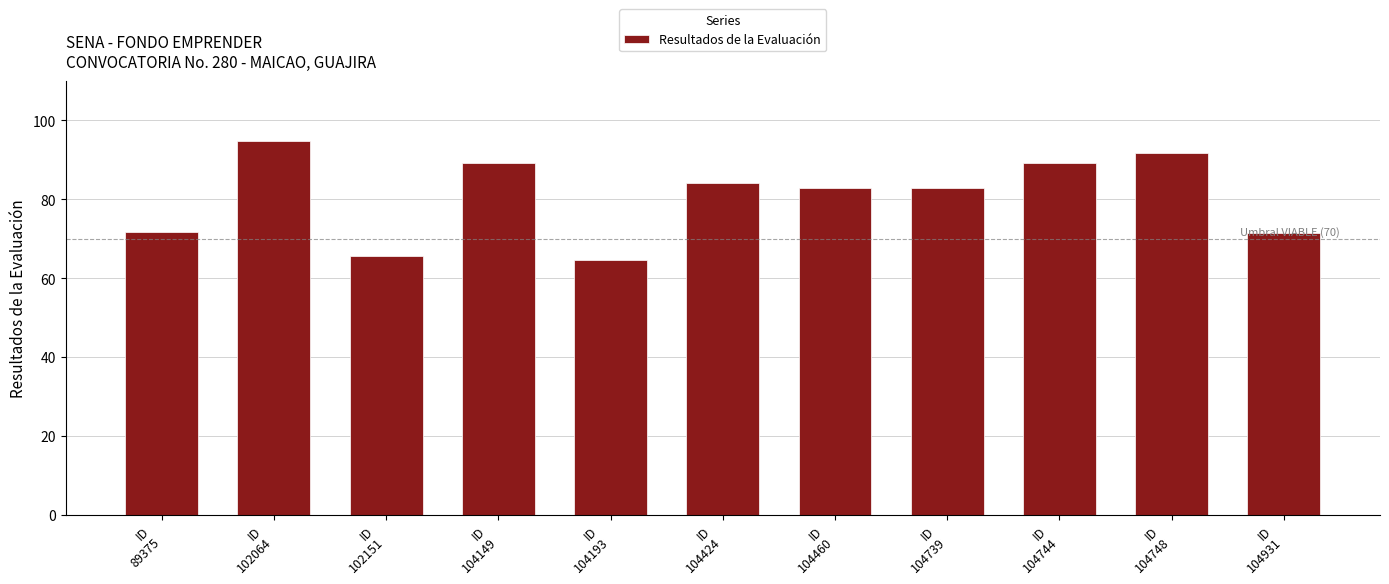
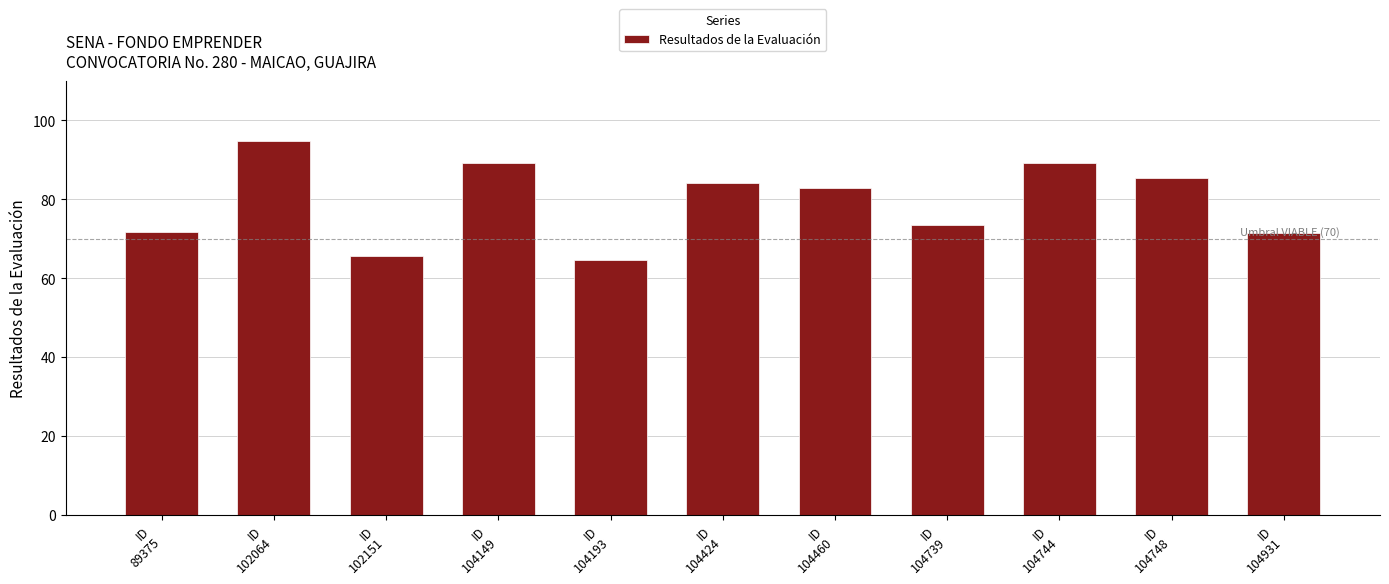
ID 104739: 83 -> 73
ID 104748: 92 -> 85
